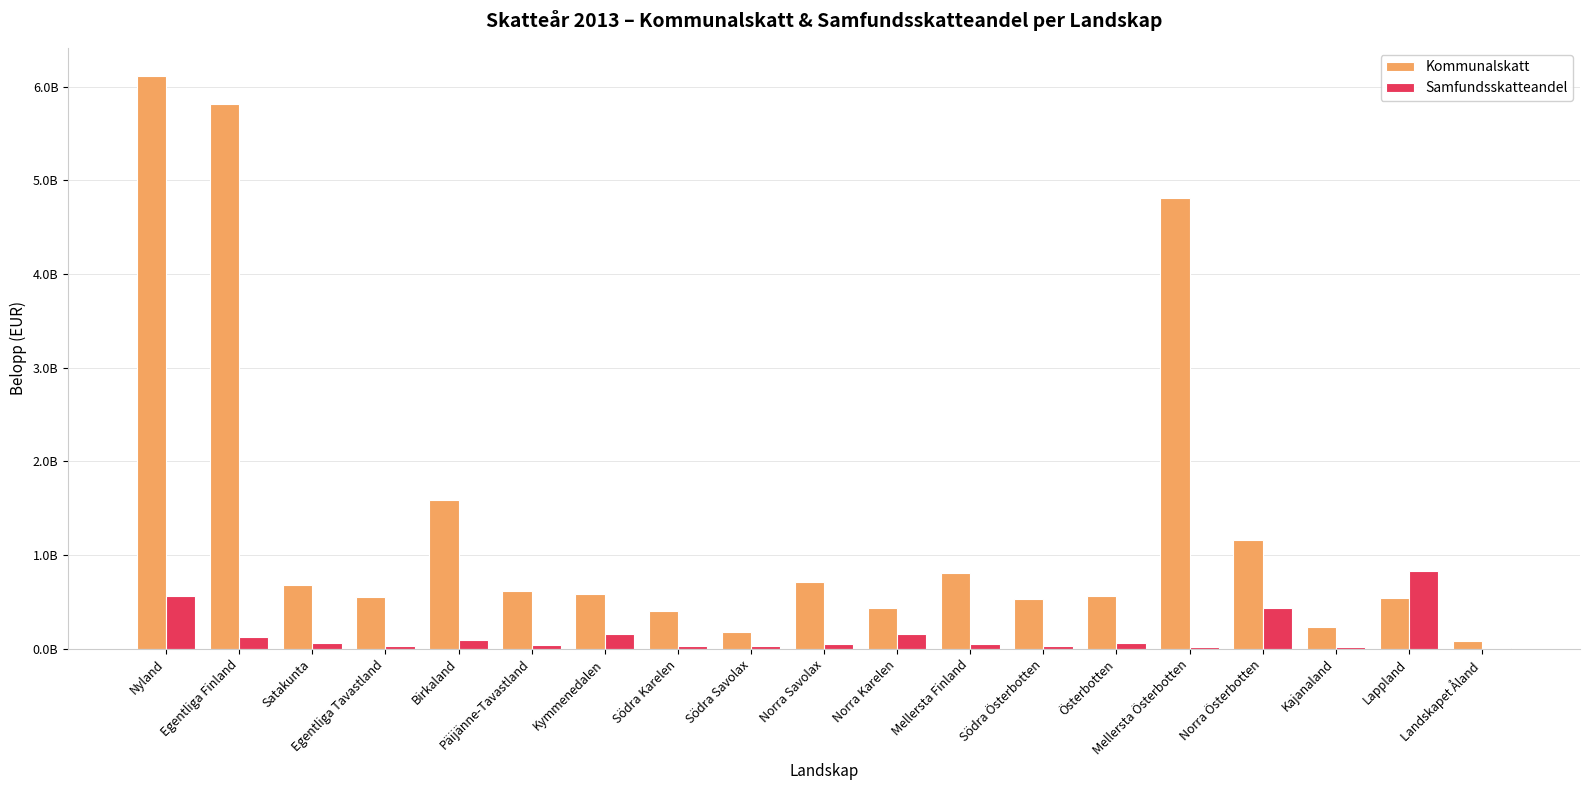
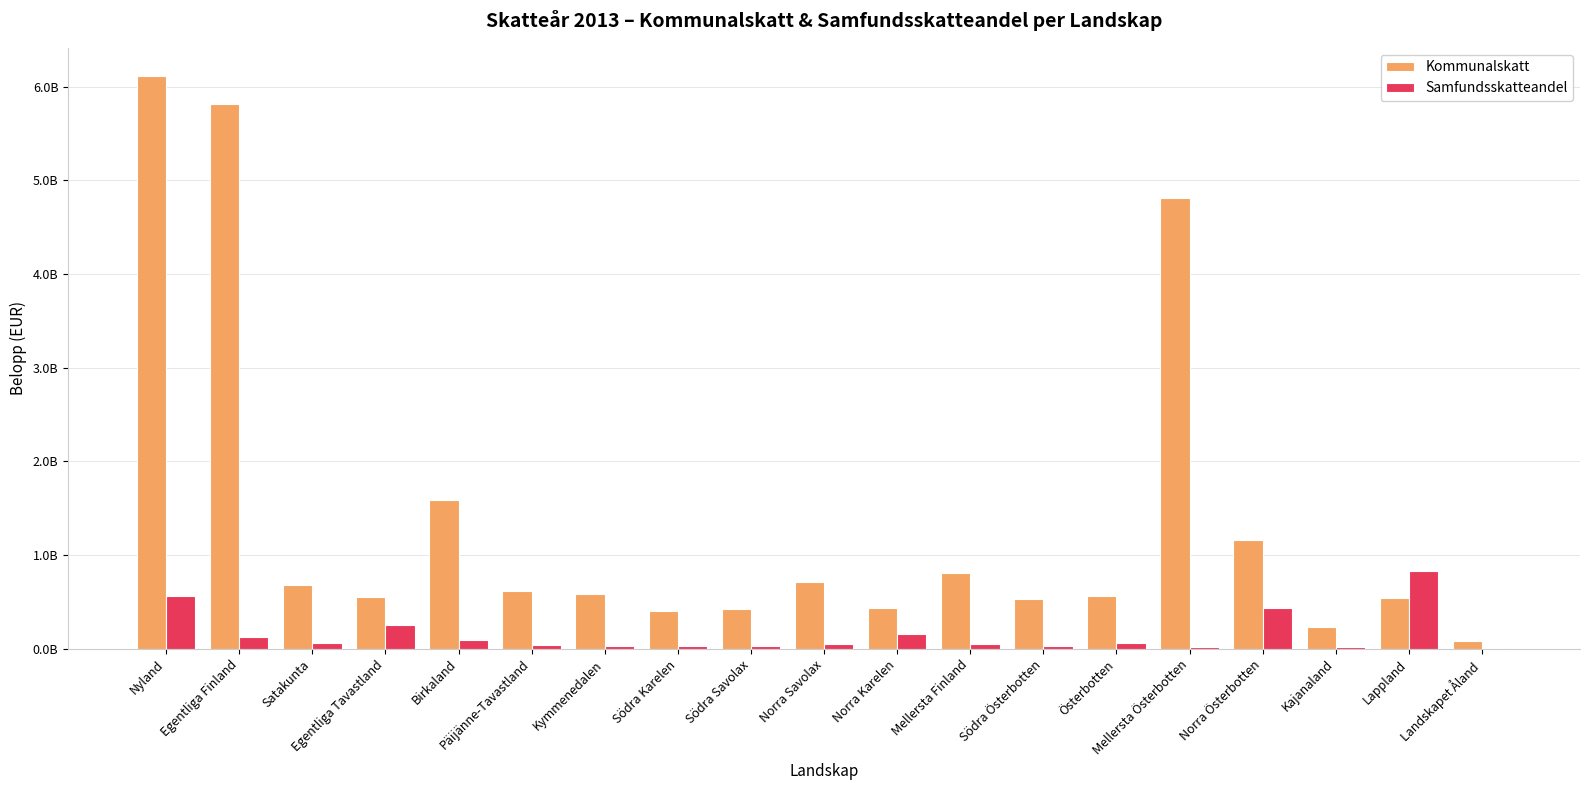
Samfundsskatteandel, Egentliga Tavastland: 0 -> 300000000
Samfundsskatteandel, Kymmenedalen: 200000000 -> 0
Kommunalskatt, Södra Savolax: 200000000 -> 400000000
